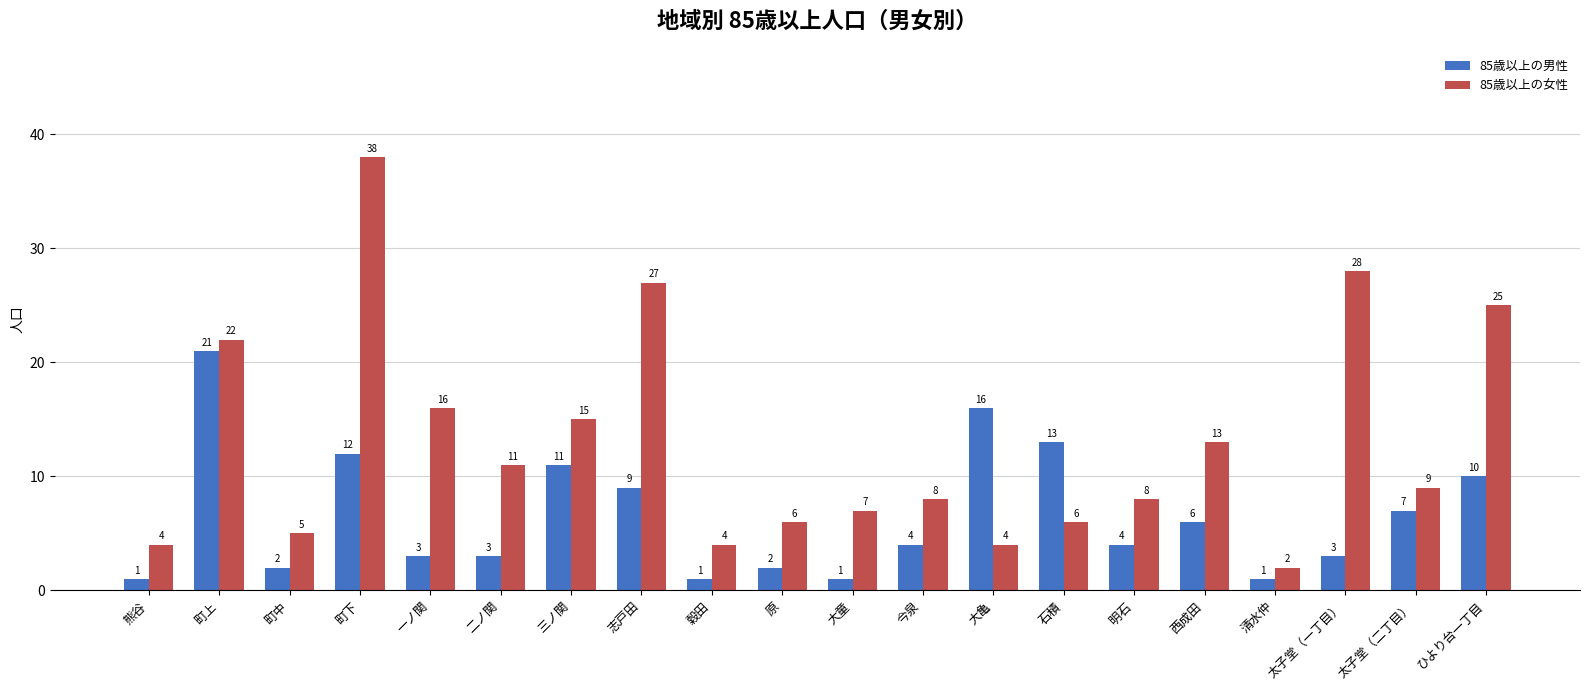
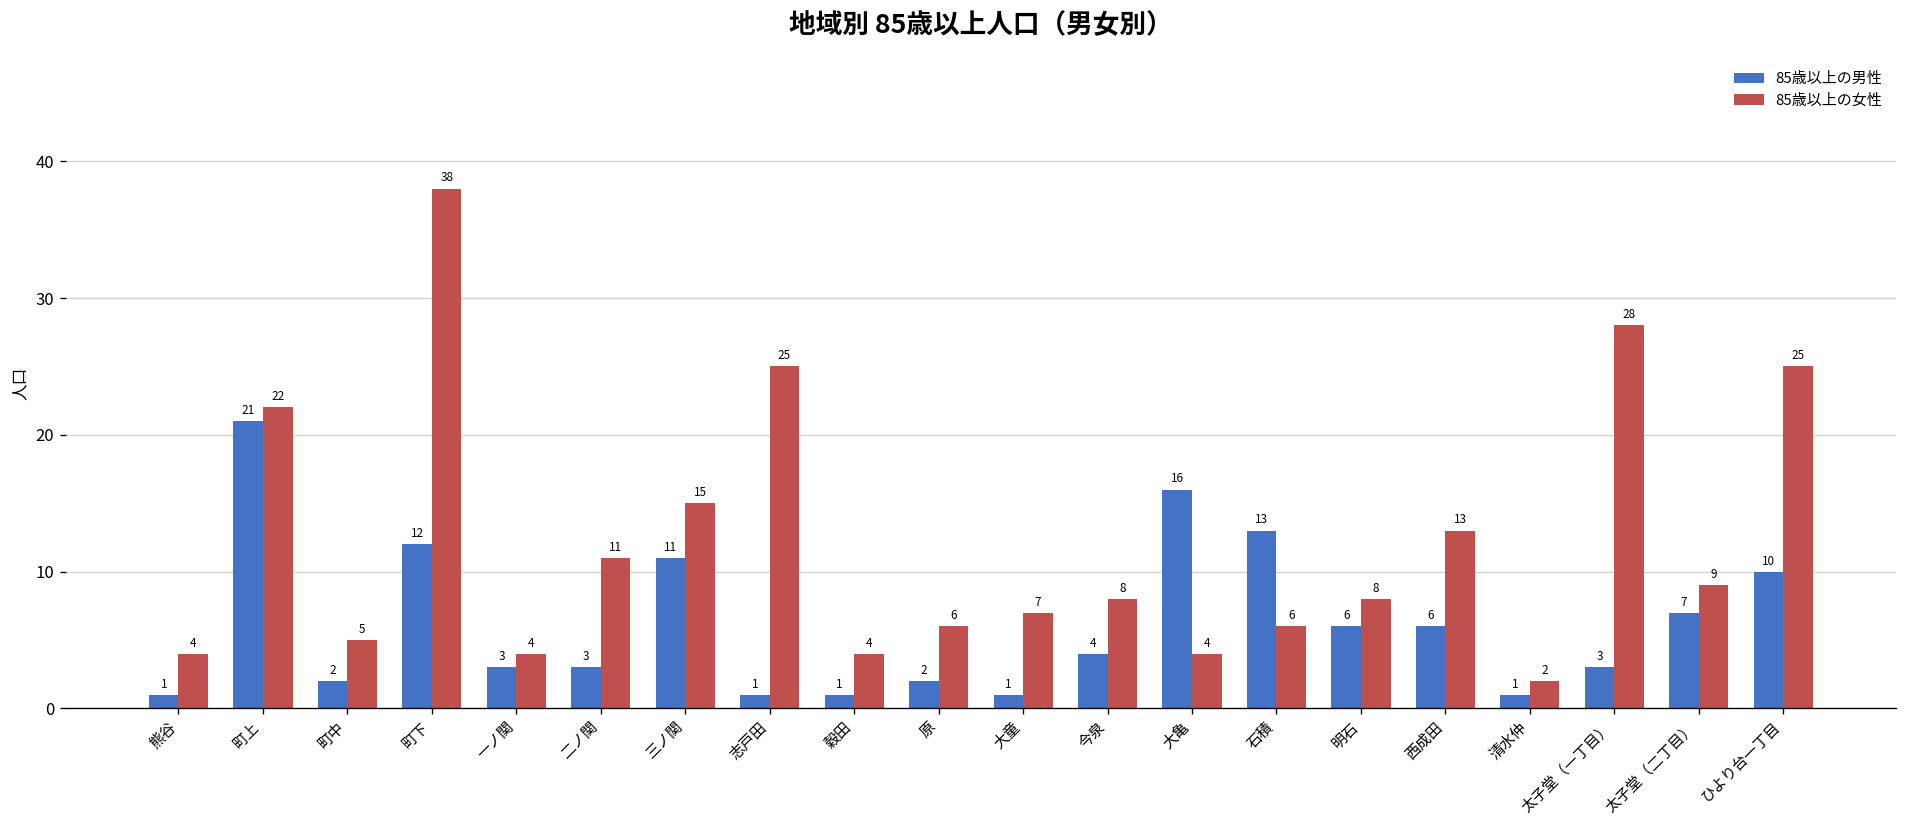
85歳以上の女性, 一ノ関: 16 -> 4
85歳以上の男性, 志戸田: 9 -> 1
85歳以上の女性, 志戸田: 27 -> 25
85歳以上の男性, 明石: 4 -> 6
